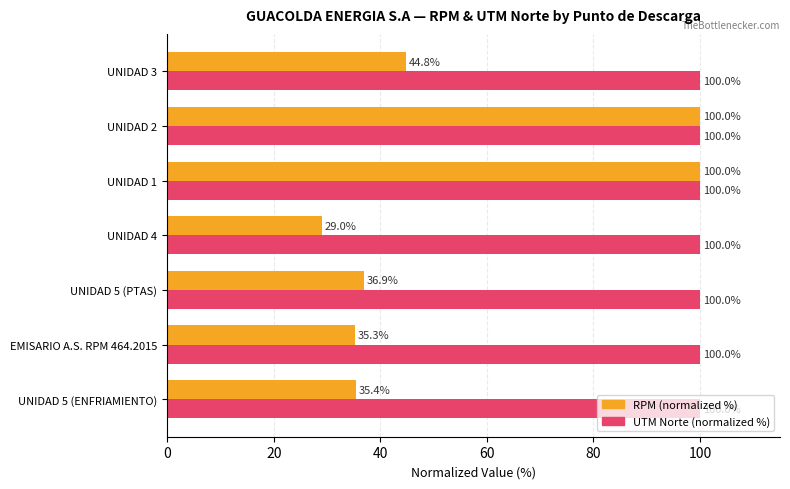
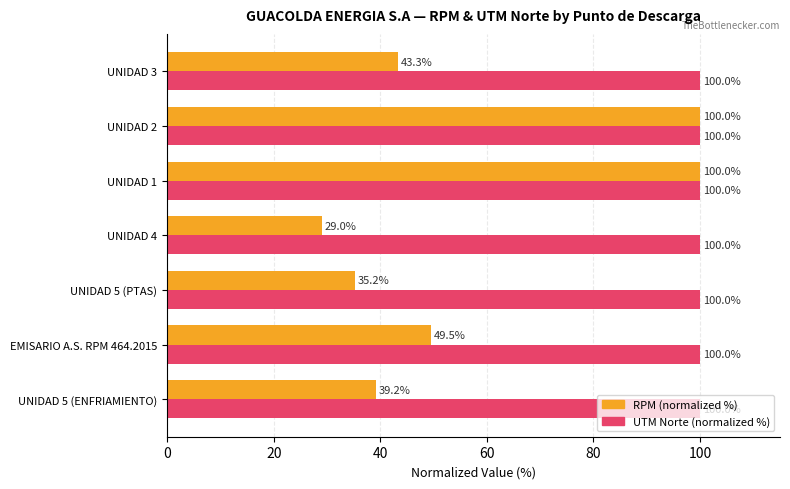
RPM (normalized %), UNIDAD 3: 44.8% -> 43.3%
RPM (normalized %), UNIDAD 5 (PTAS): 36.9% -> 35.2%
RPM (normalized %), EMISARIO A.S. RPM 464.2015: 35.3% -> 49.5%
RPM (normalized %), UNIDAD 5 (ENFRIAMIENTO): 35.4% -> 39.2%
